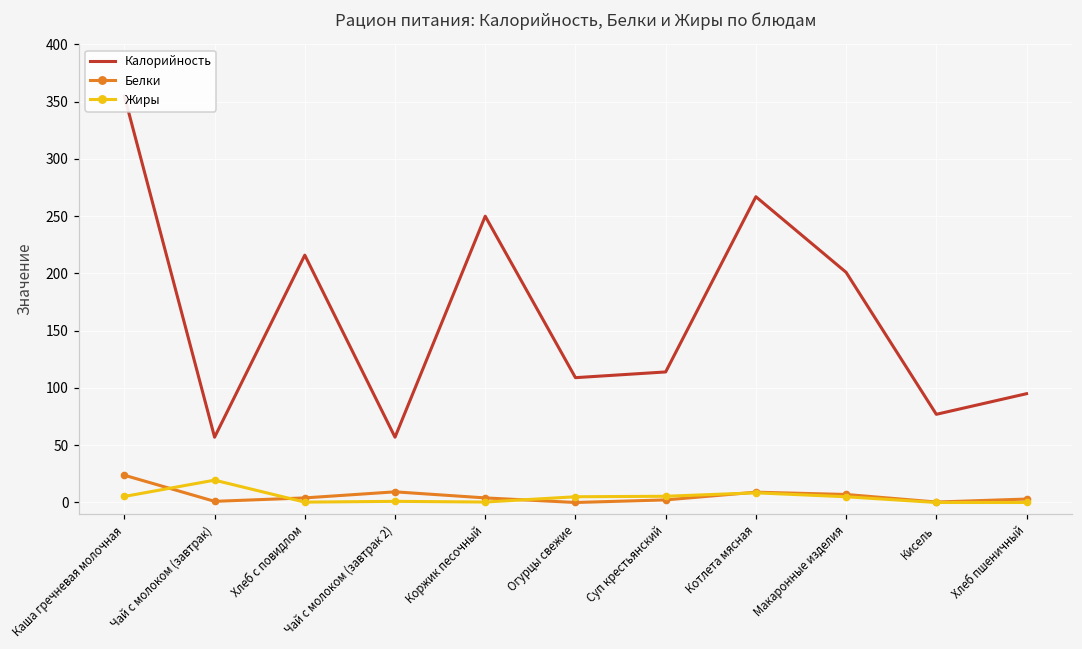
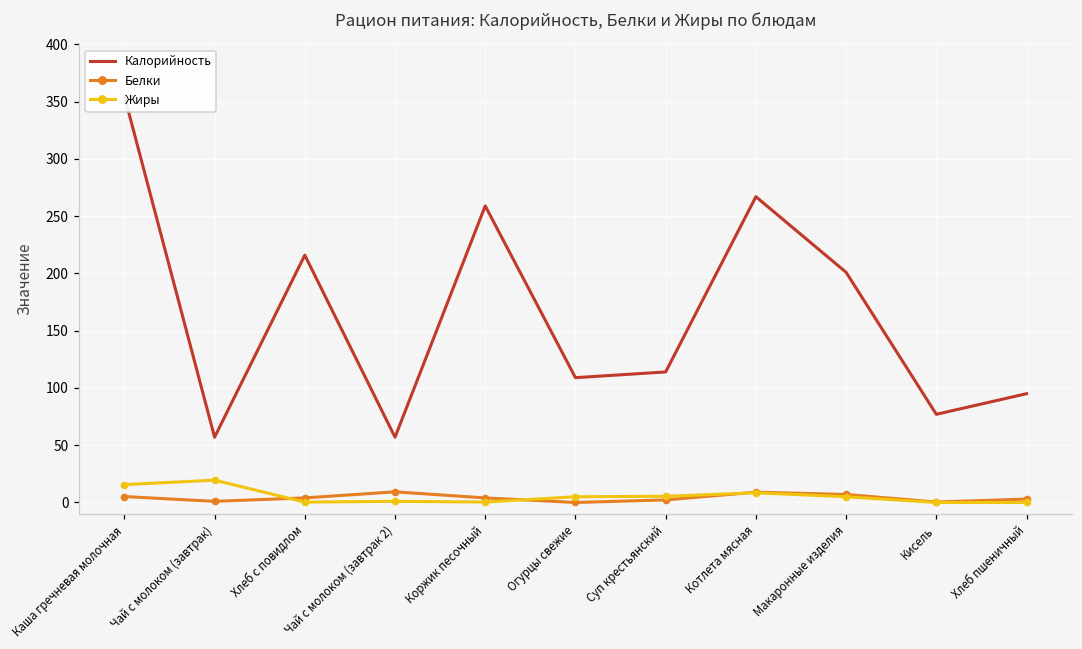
Белки, Каша гречневая молочная: 24 -> 5
Жиры, Каша гречневая молочная: 5 -> 16
Калорийность, Коржик песочный: 250 -> 259
